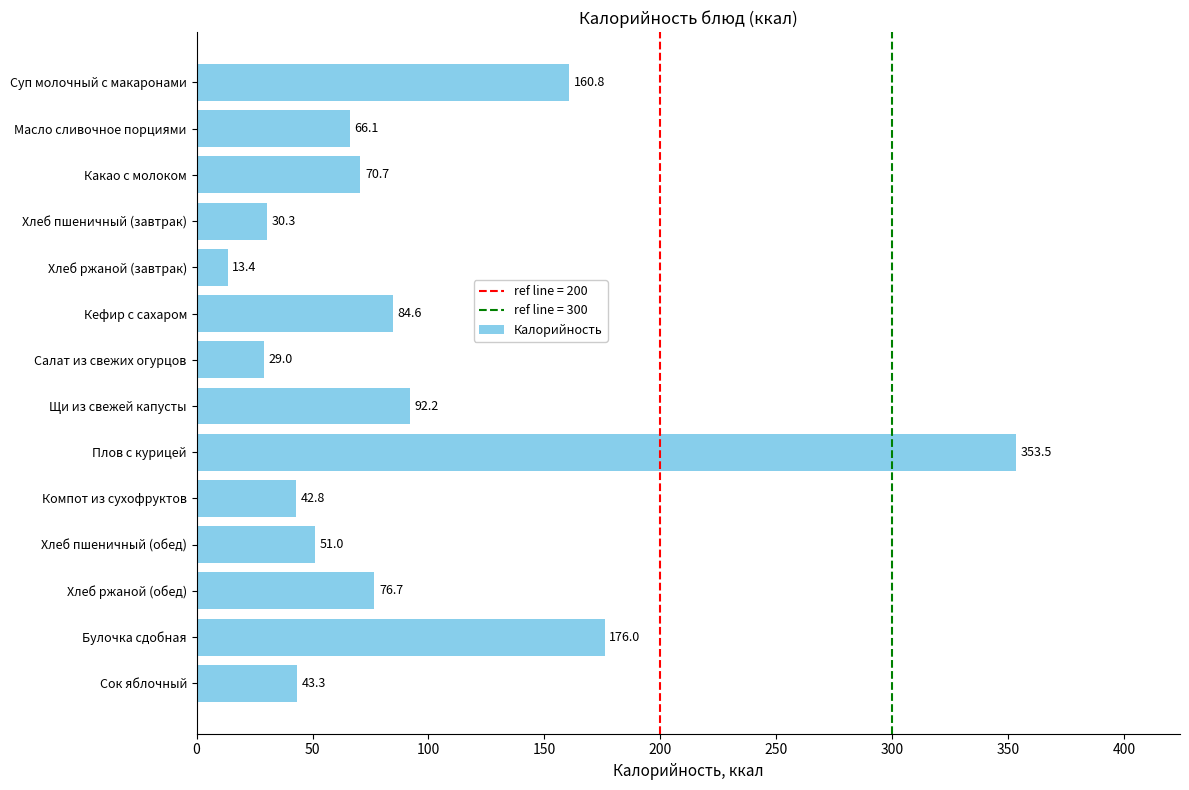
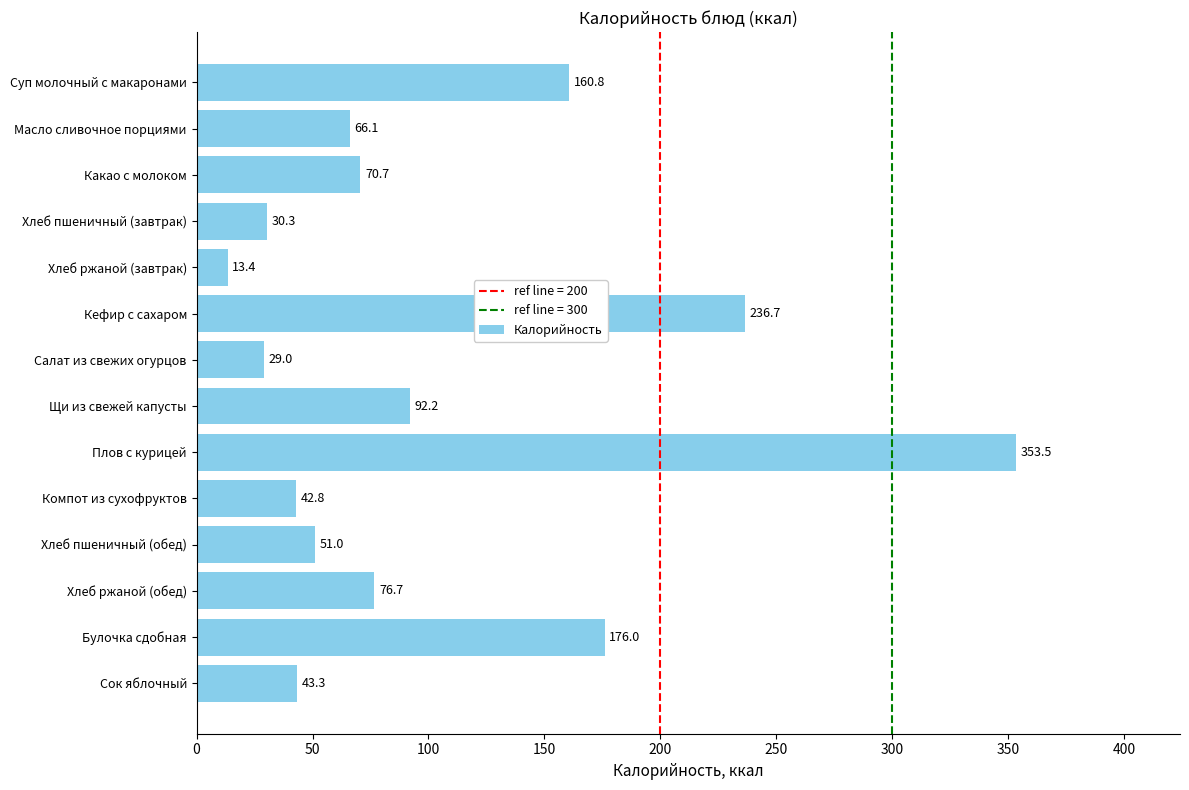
Кефир с сахаром: 84.6 -> 236.7
